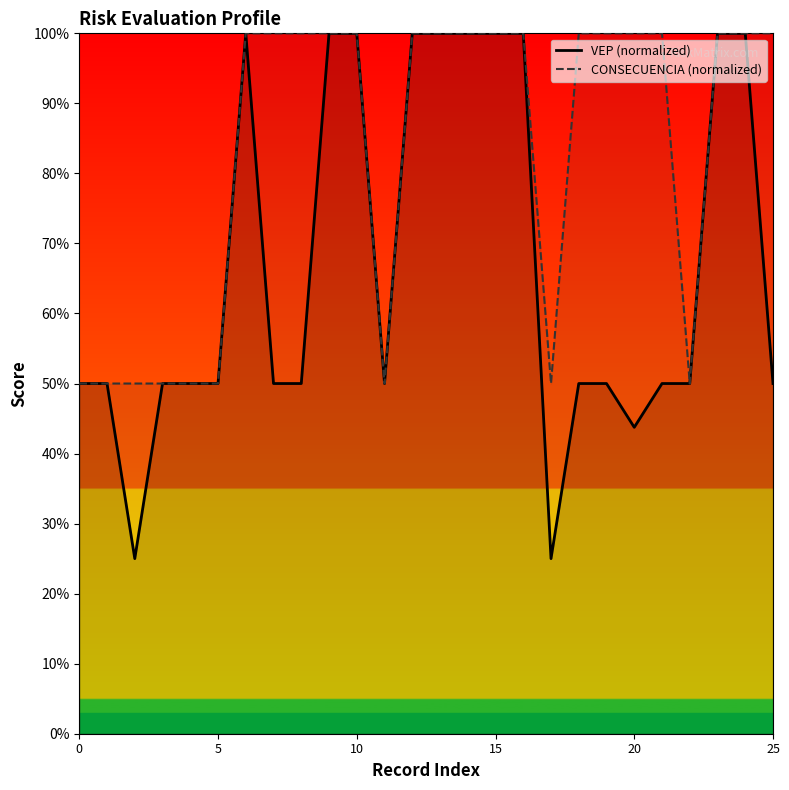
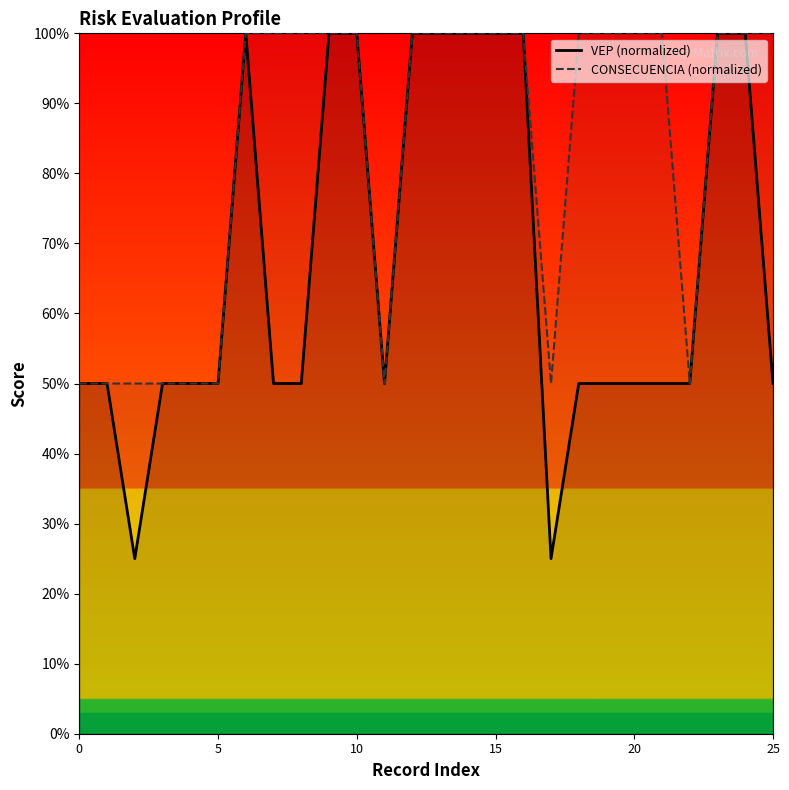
VEP (normalized), 20: 44% -> 50%
